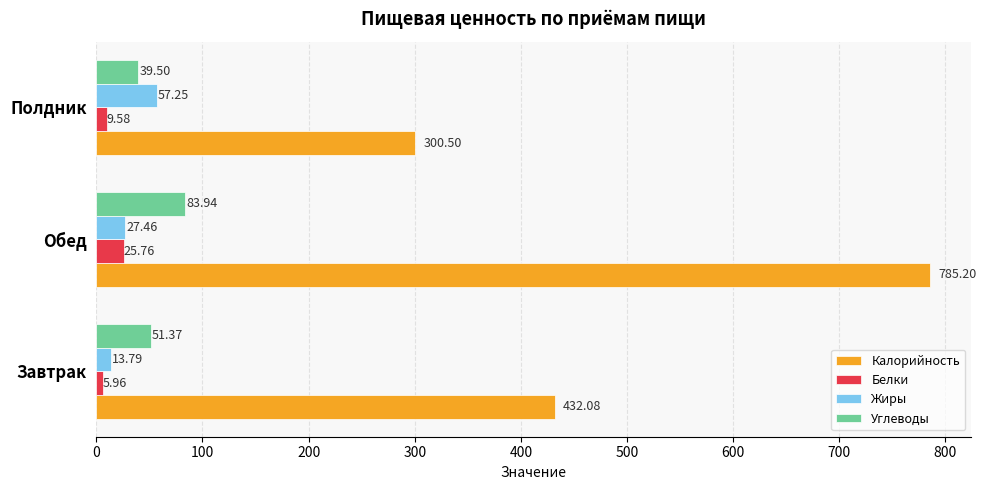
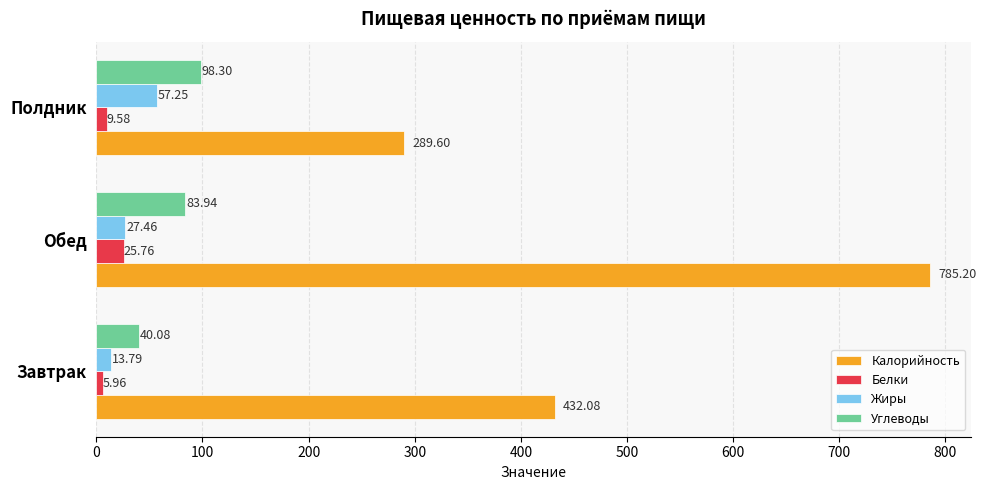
Углеводы, Полдник: 39.50 -> 98.30
Калорийность, Полдник: 300.50 -> 289.60
Углеводы, Завтрак: 51.37 -> 40.08
